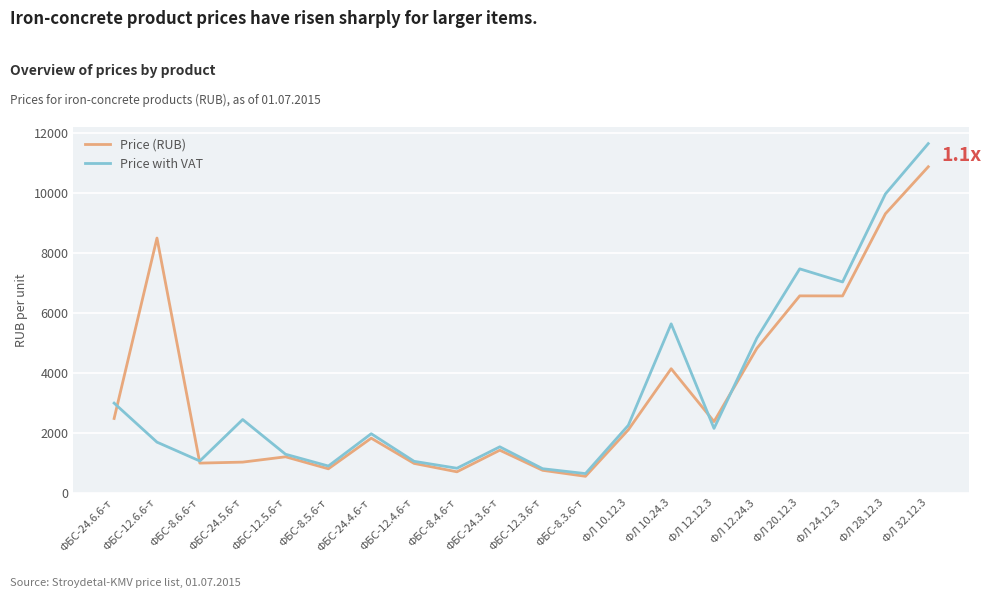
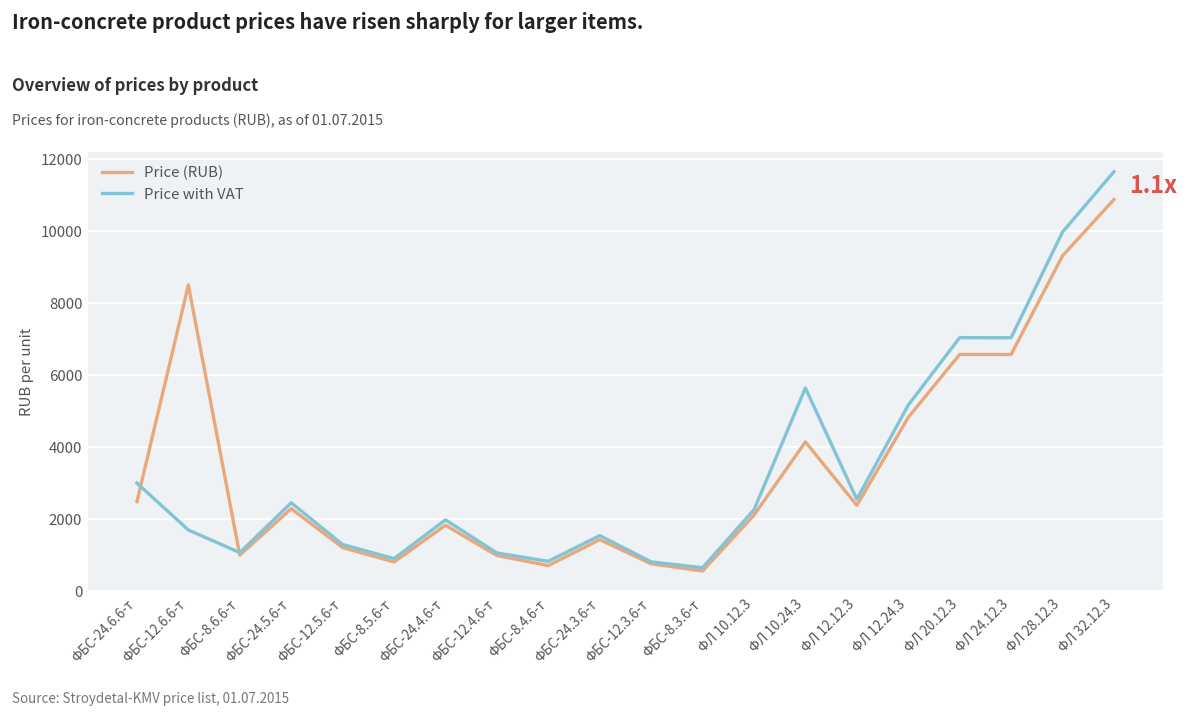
Price (RUB), ФБС-24.5.6-т: 1000 -> 2300
Price with VAT, ФЛ 12.12.3: 2100 -> 2500
Price with VAT, ФЛ 20.12.3: 7500 -> 7000
